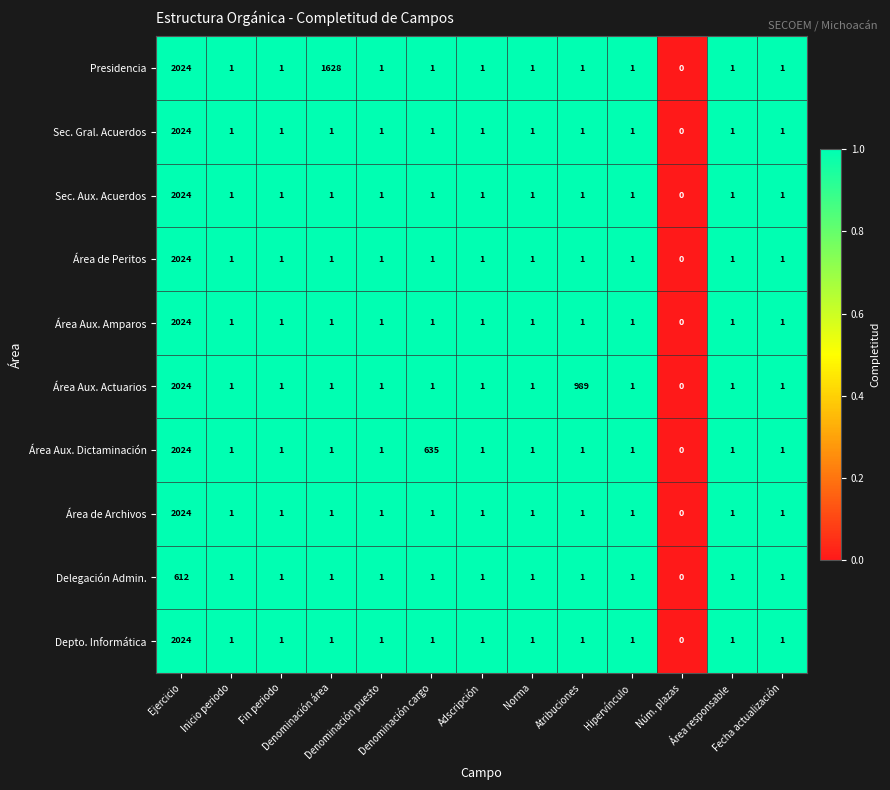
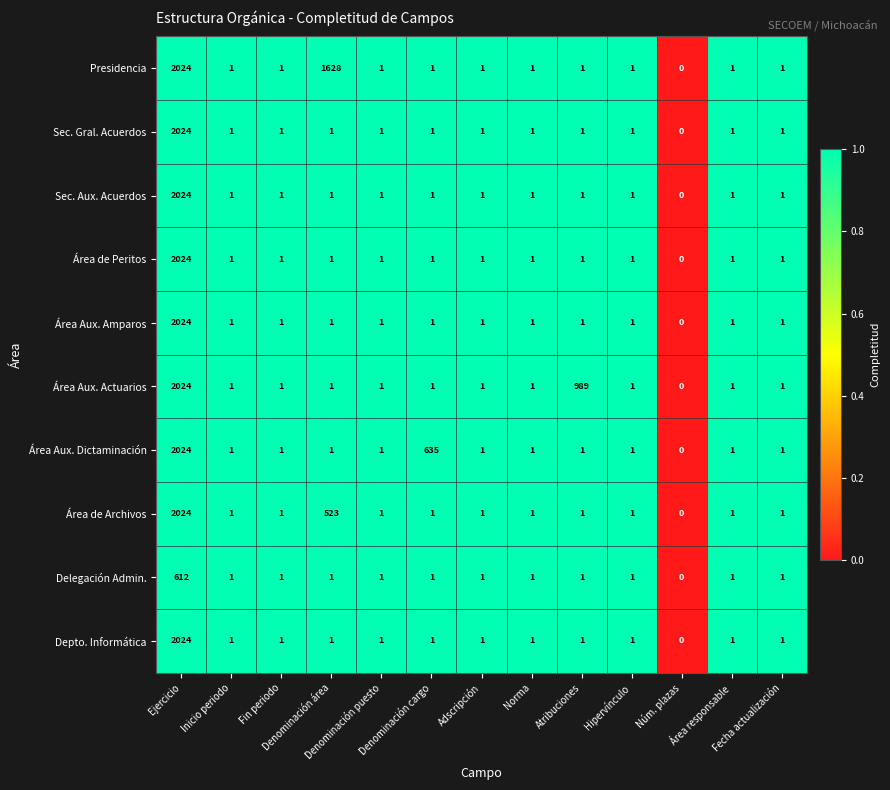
Área de Archivos, Denominación área: 1 -> 523
